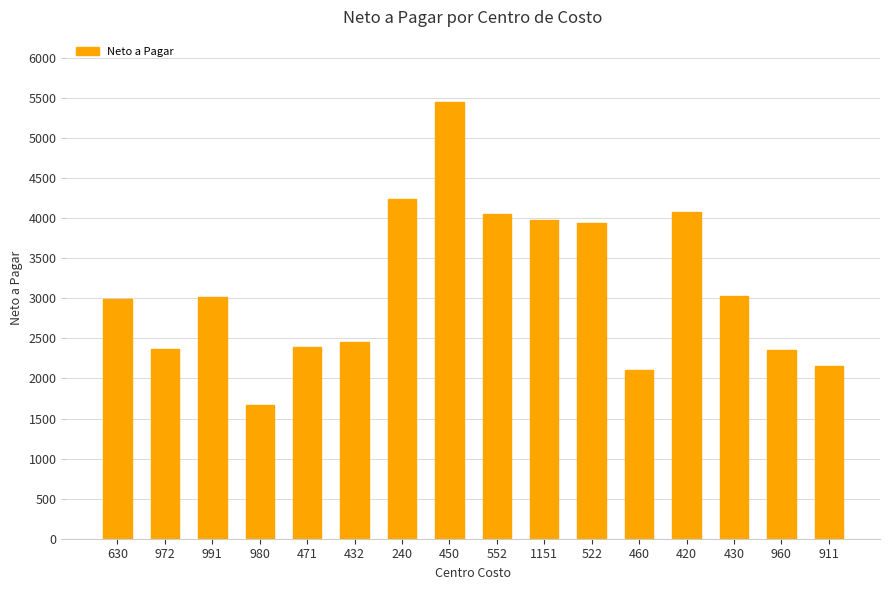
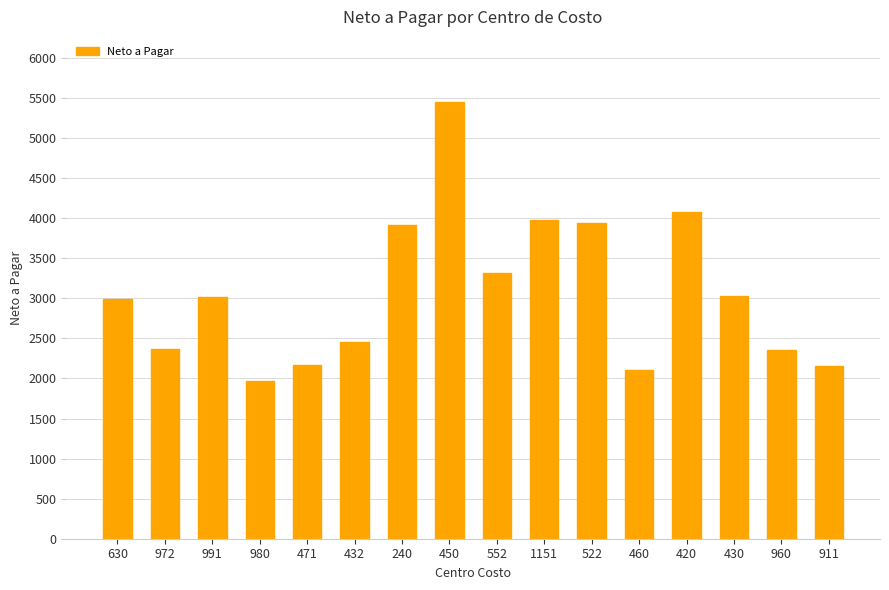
980: 1700 -> 2000
471: 2400 -> 2200
240: 4200 -> 3900
552: 4100 -> 3300
